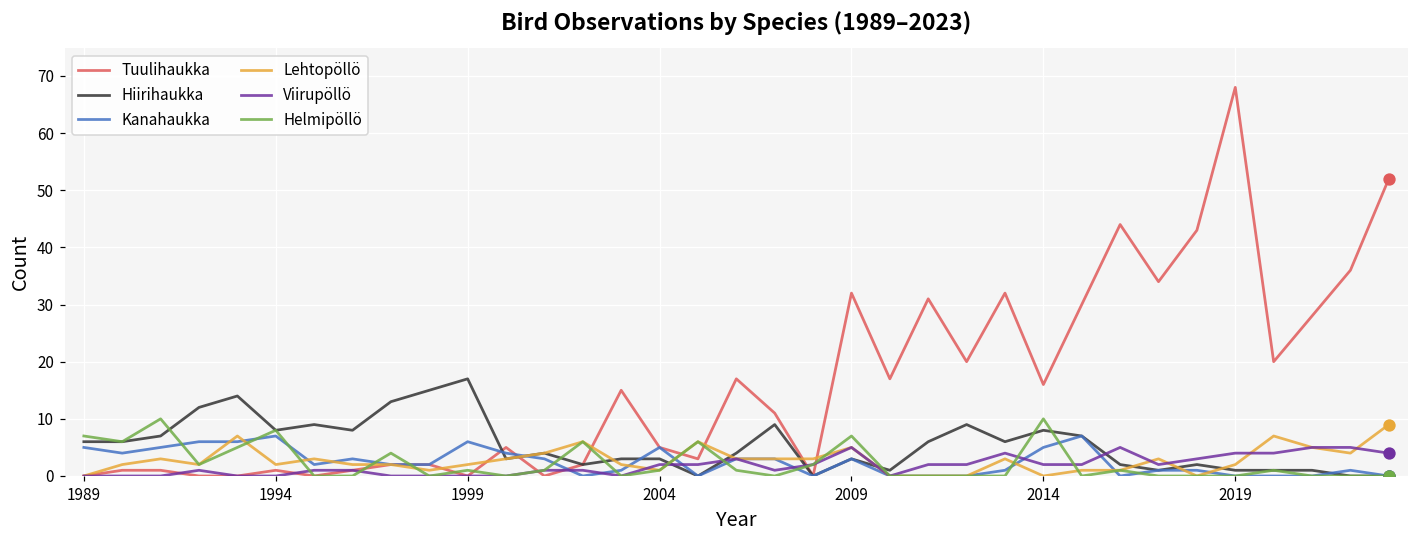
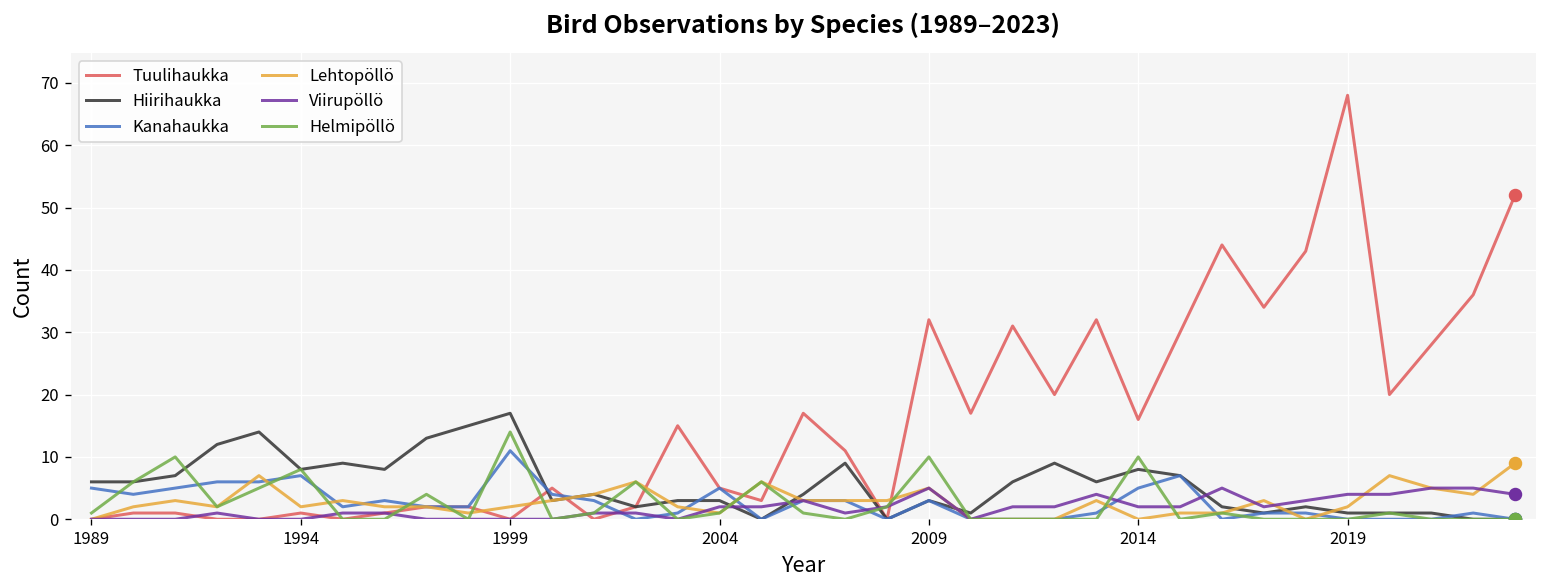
Helmipöllö, 1989: 7 -> 1
Kanahaukka, 1999: 6 -> 11
Helmipöllö, 1999: 1 -> 14
Helmipöllö, 2009: 7 -> 10
